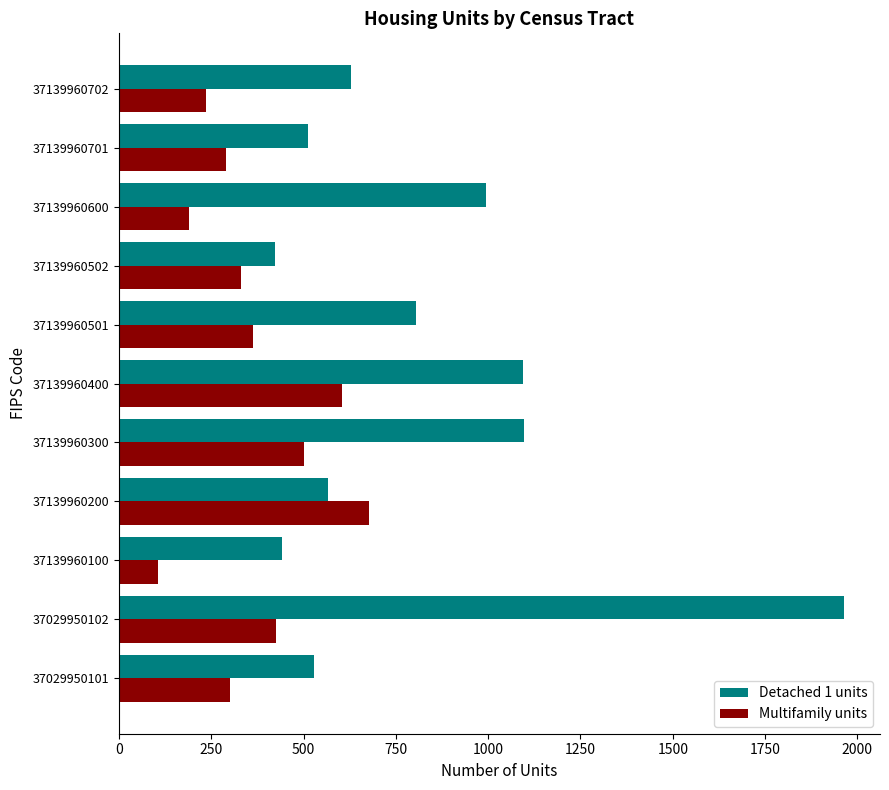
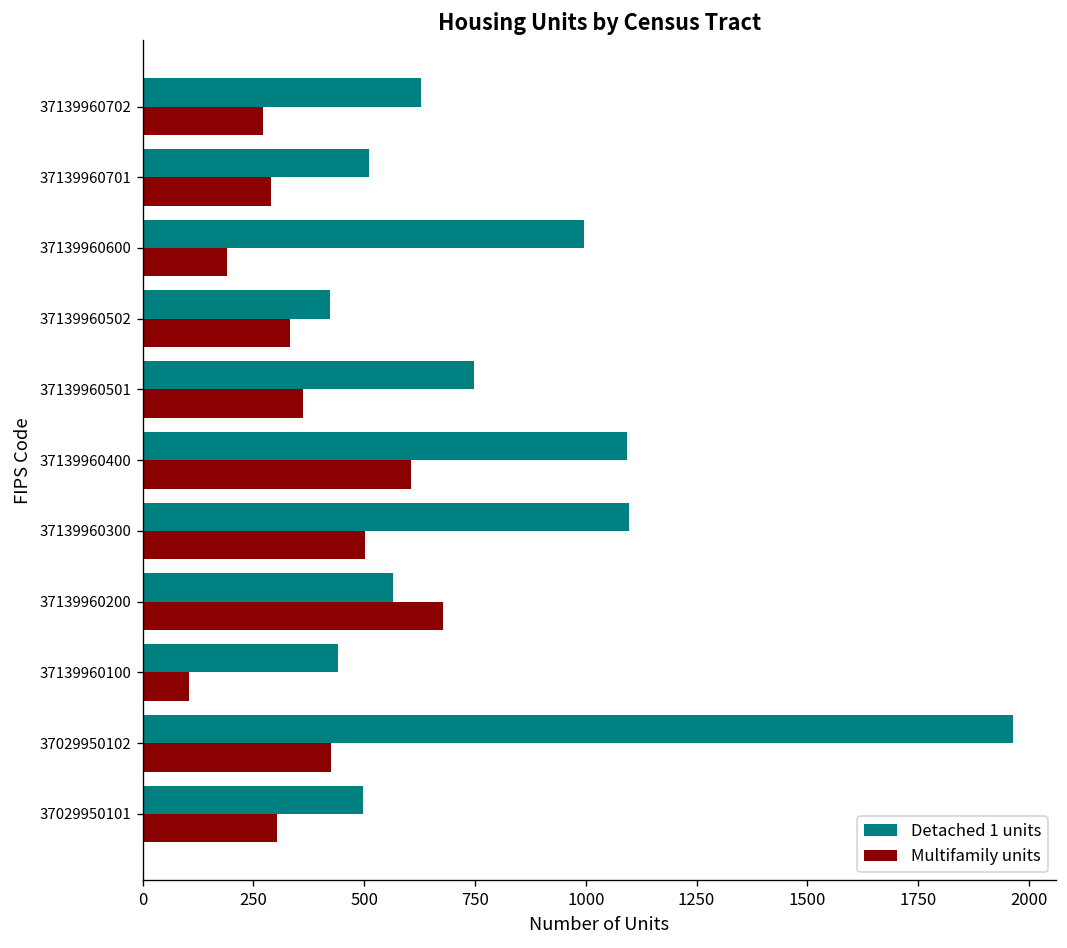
Multifamily units, 37139960702: 240 -> 270
Detached 1 units, 37139960501: 810 -> 750
Detached 1 units, 37029950101: 530 -> 500
